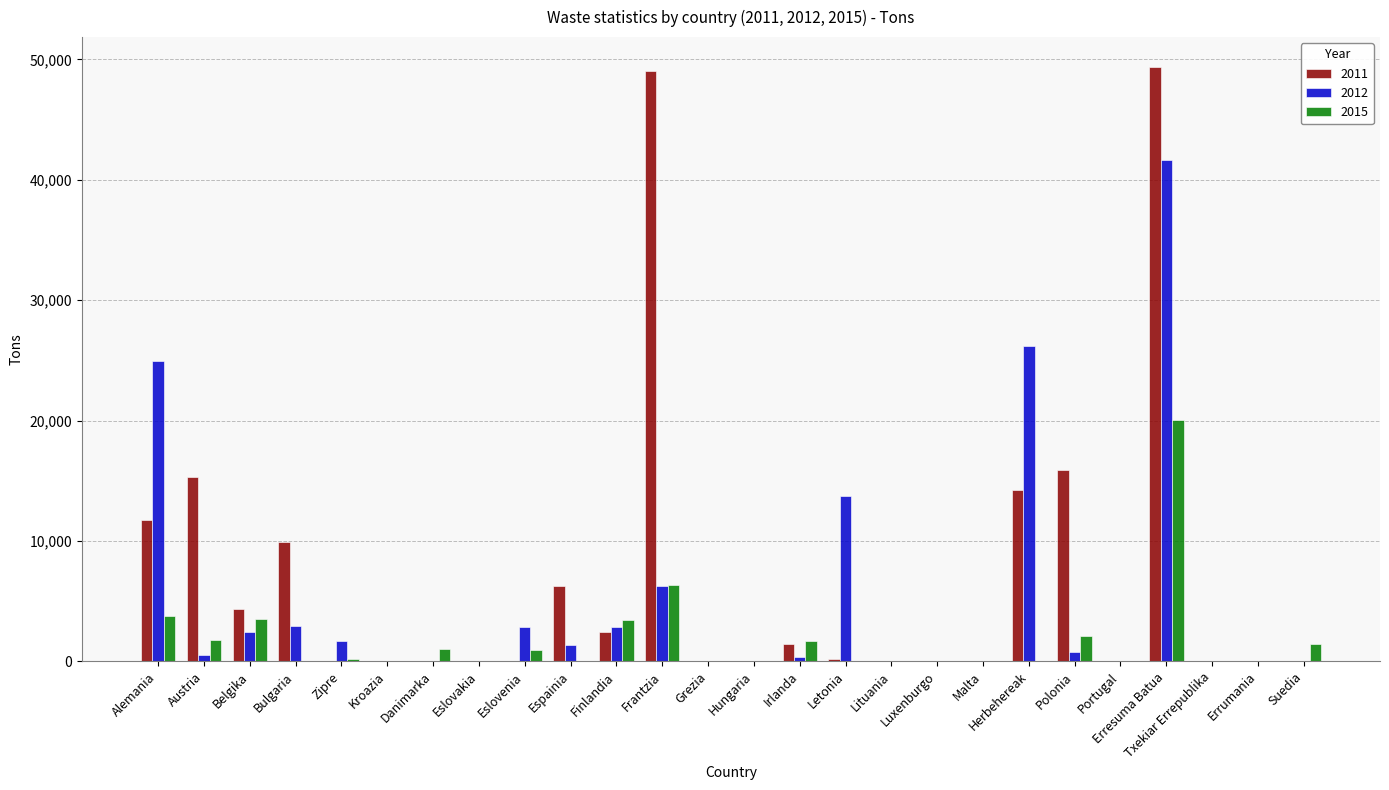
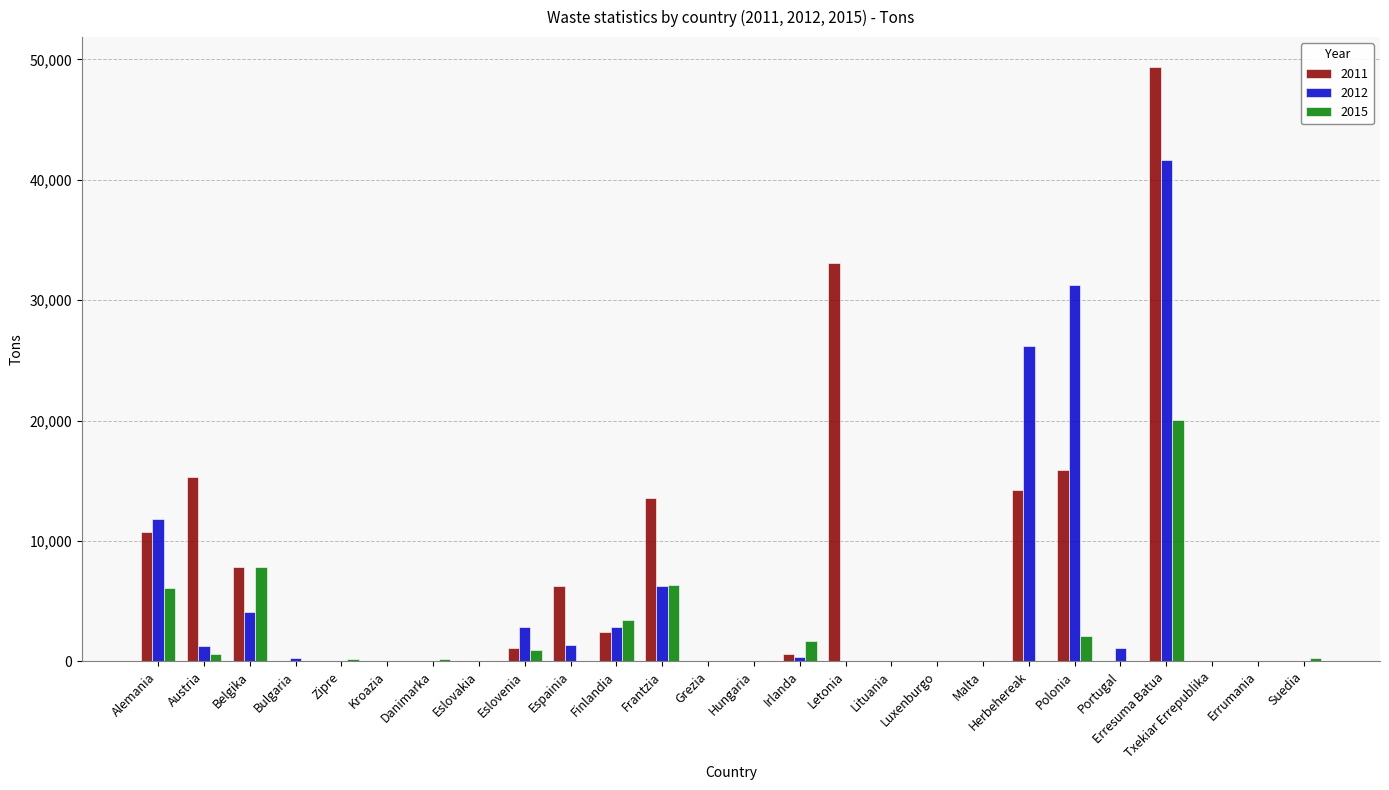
2011, Alemania: 11,800 -> 10,800
2012, Alemania: 25,000 -> 11,800
2015, Alemania: 3,800 -> 6,100
2012, Austria: 500 -> 1,200
2015, Austria: 1,800 -> 600
2011, Belgika: 4,300 -> 7,900
2012, Belgika: 2,400 -> 4,100
2015, Belgika: 3,500 -> 7,800
2011, Bulgaria: 10,000 -> 100
2012, Bulgaria: 2,900 -> 300
2012, Zipre: 1,700 -> 0
2015, Danimarka: 1,000 -> 200
2011, Eslovenia: 0 -> 1,100
2011, Frantzia: 49,000 -> 13,500
2011, Irlanda: 1,500 -> 600
2011, Letonia: 200 -> 33,100
2012, Letonia: 13,700 -> 0
2012, Polonia: 800 -> 31,300
2012, Portugal: 0 -> 1,100
2015, Suedia: 1,400 -> 300
